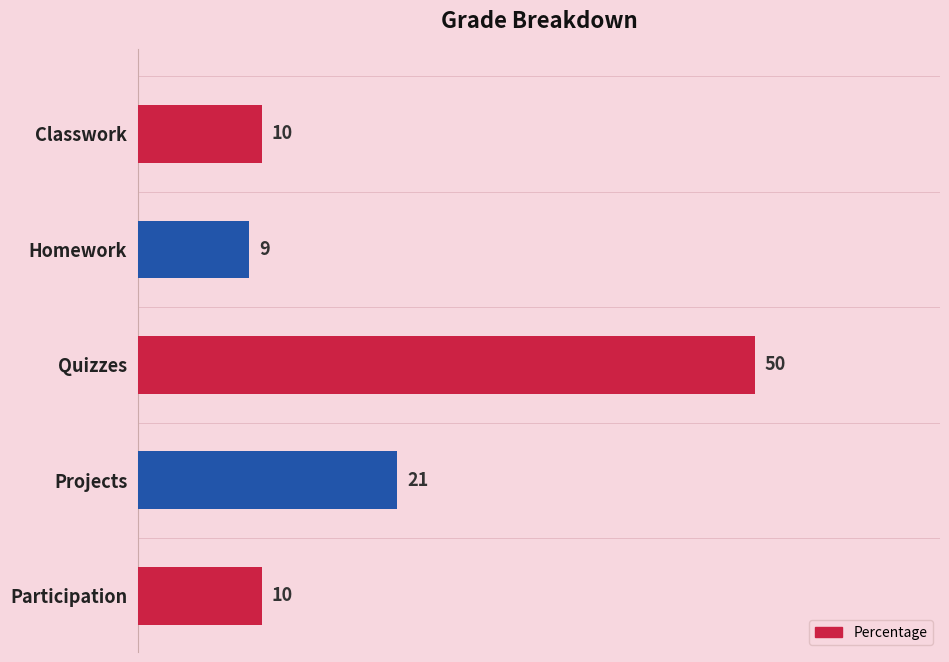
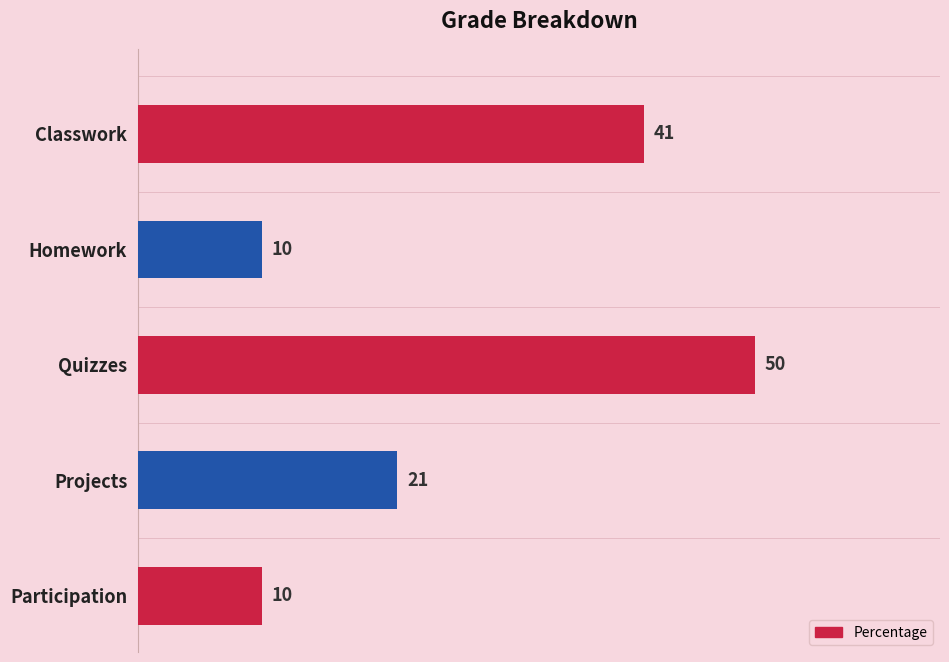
Classwork: 10 -> 41
Homework: 9 -> 10
